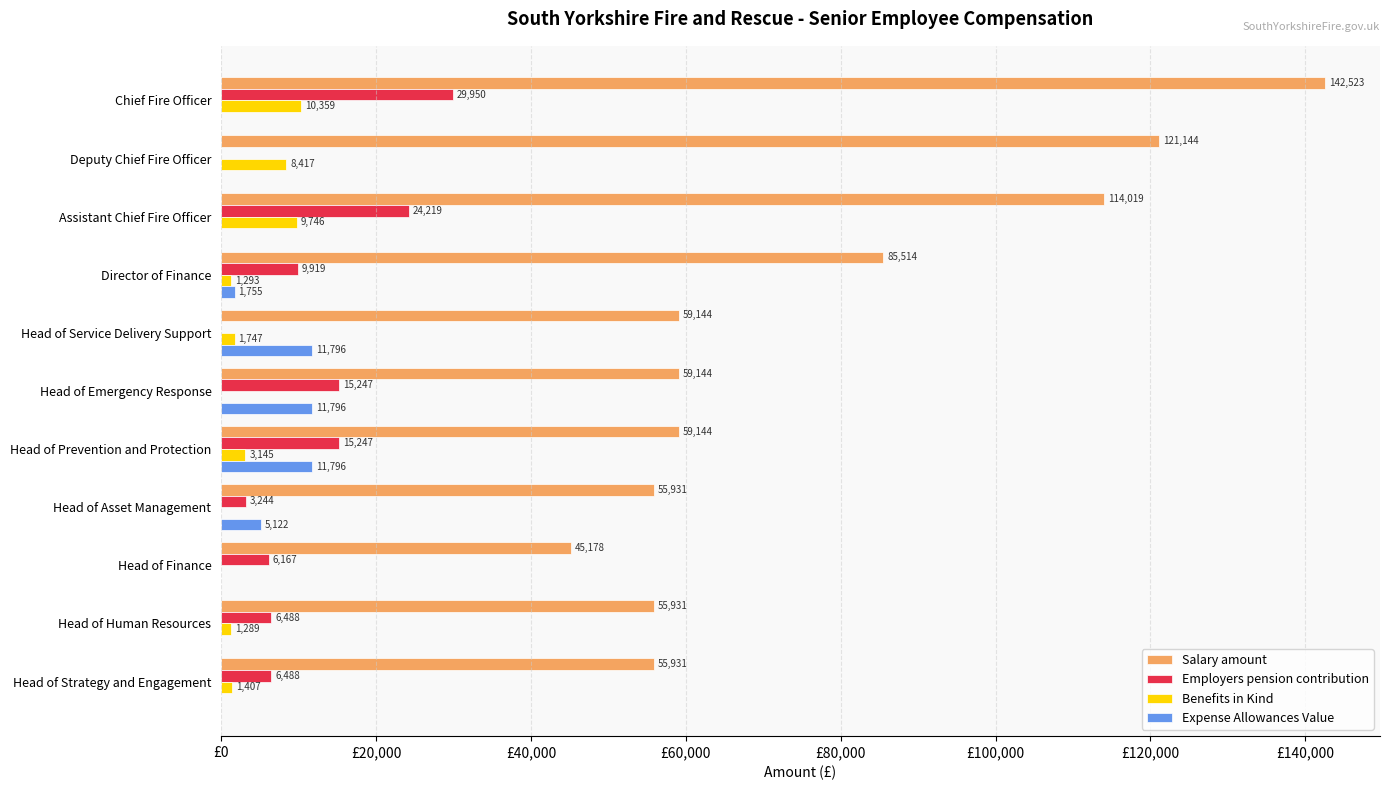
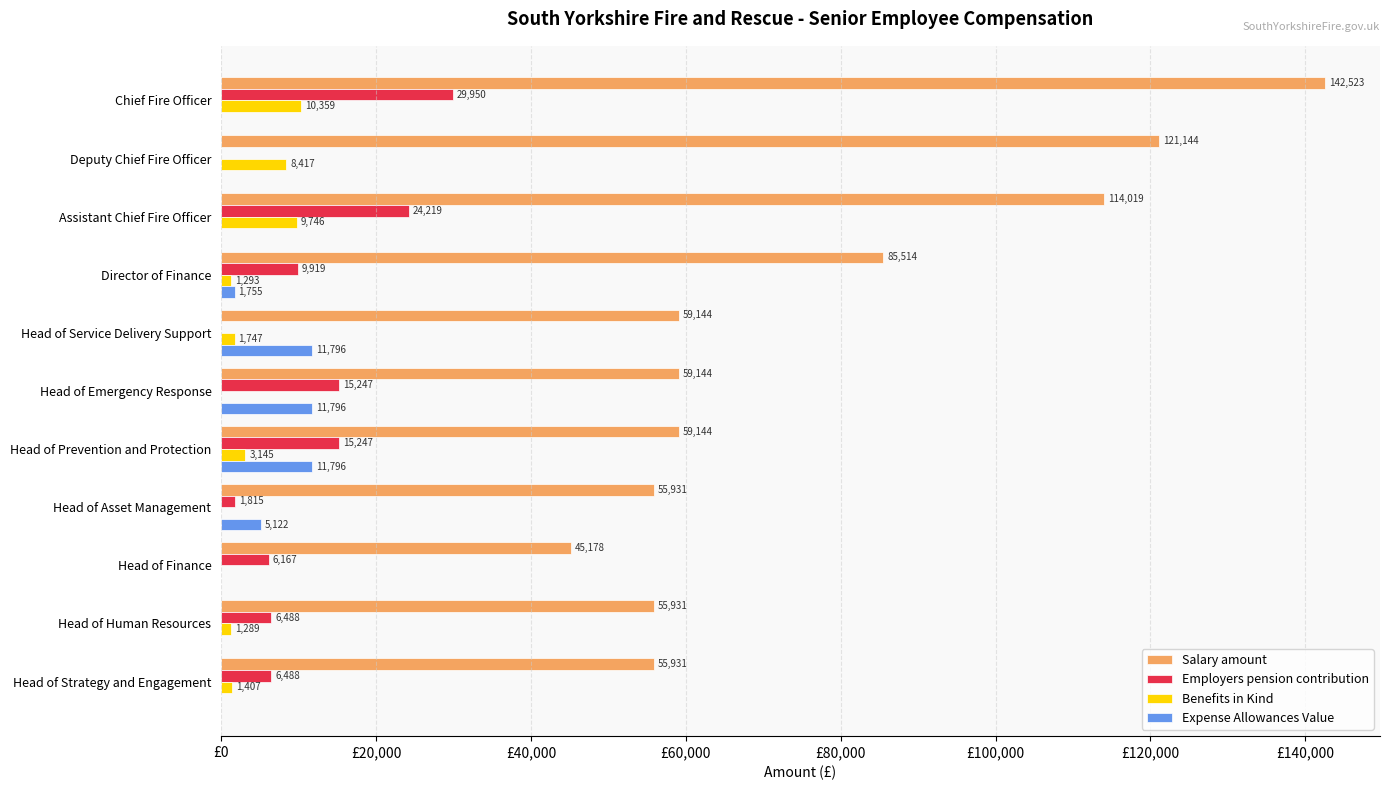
Employers pension contribution, Head of Asset Management: 3,244 -> 1,815
